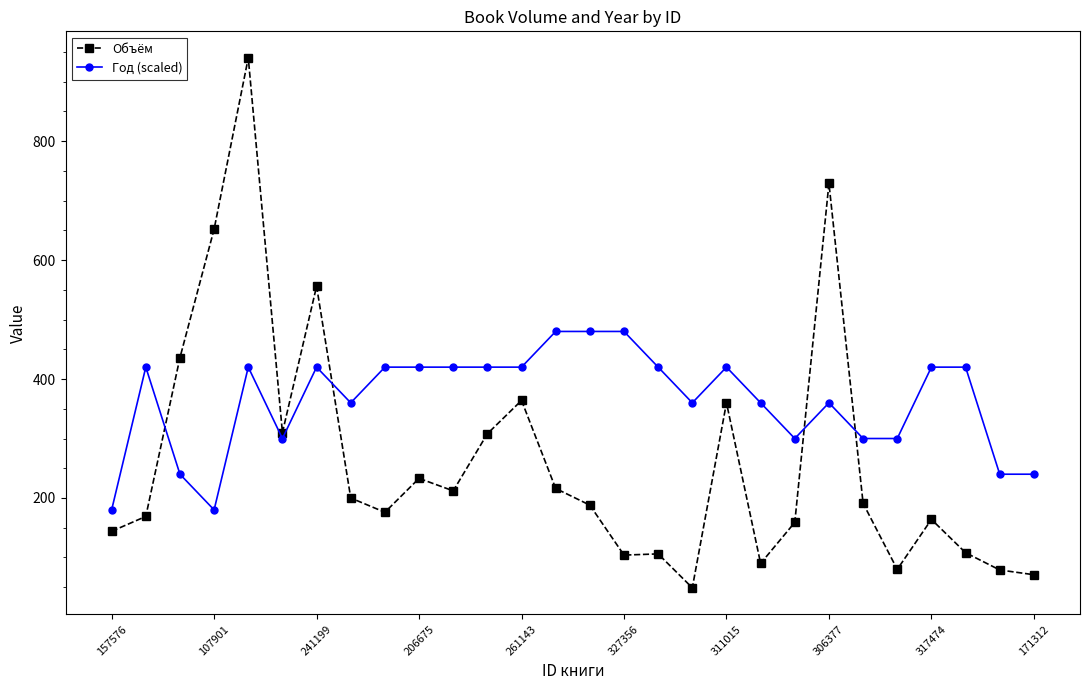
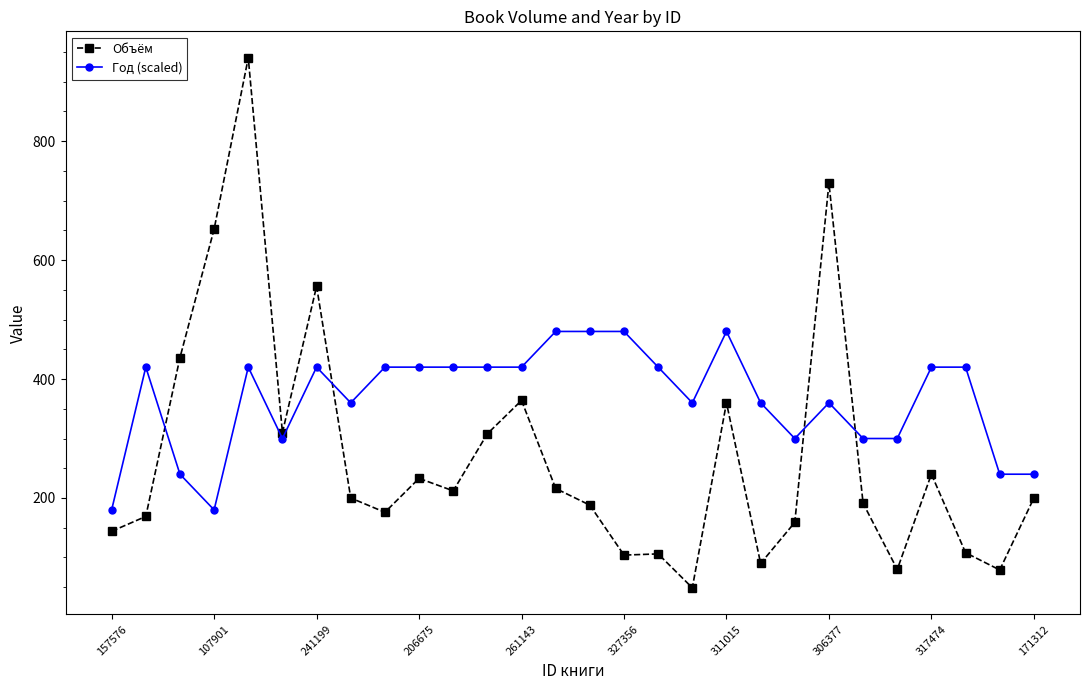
Год (scaled), 311015: 420 -> 480
Объём, 317474: 160 -> 240
Объём, 171312: 70 -> 200
